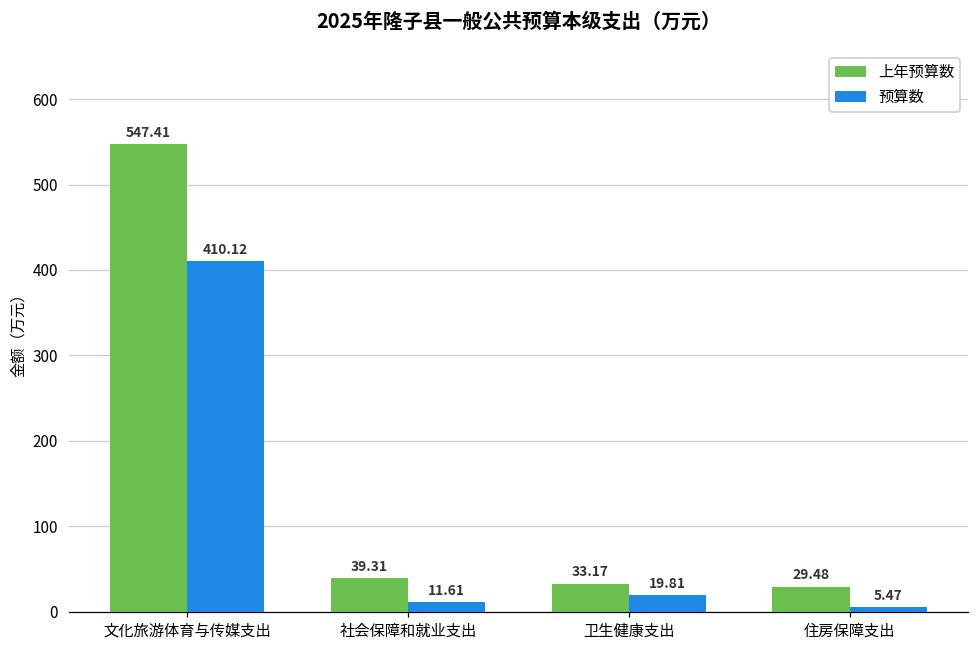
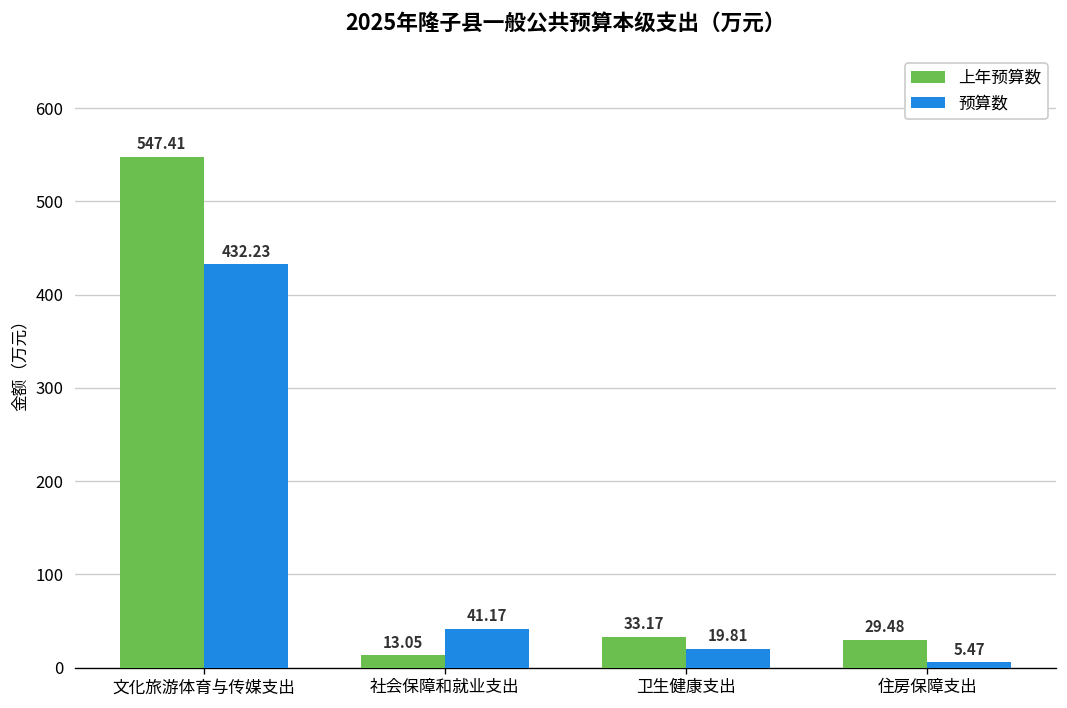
预算数, 文化旅游体育与传媒支出: 410.12 -> 432.23
上年预算数, 社会保障和就业支出: 39.31 -> 13.05
预算数, 社会保障和就业支出: 11.61 -> 41.17
